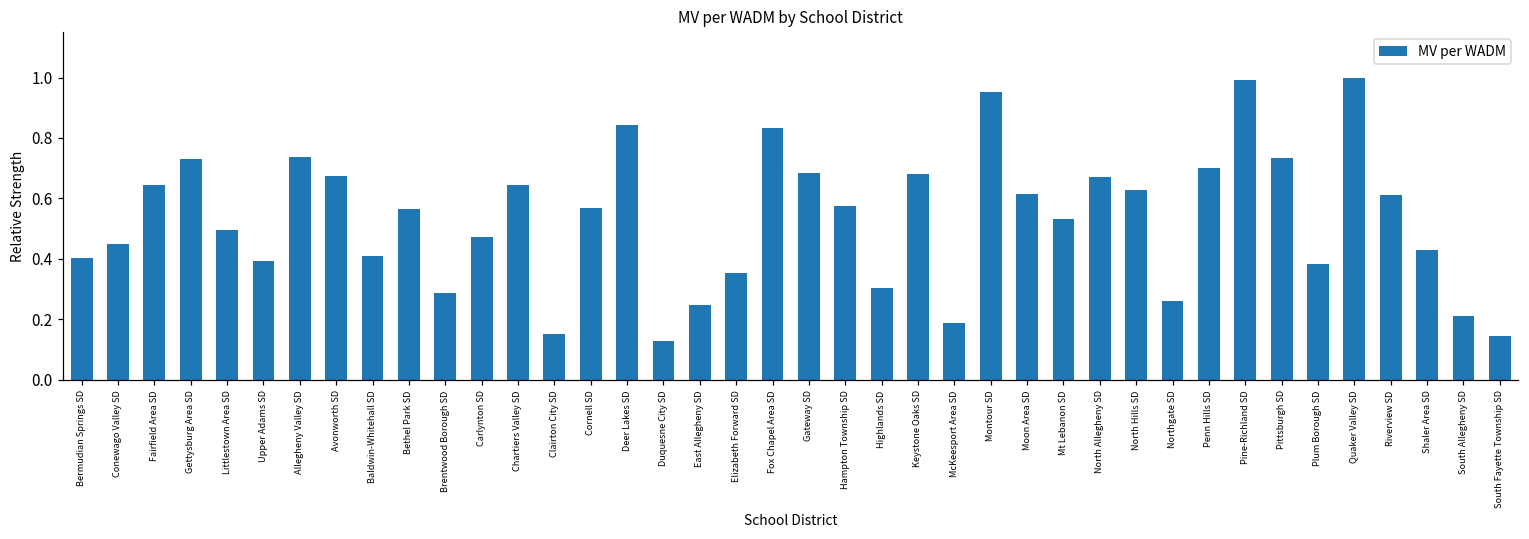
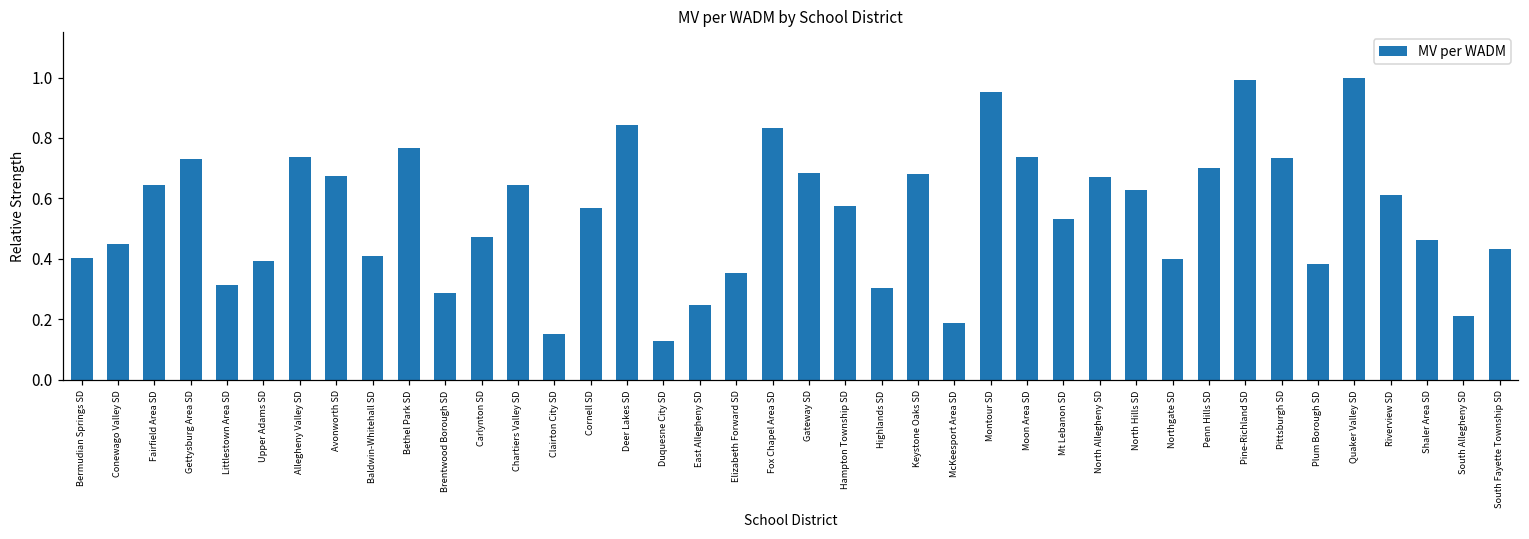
Littlestown Area SD: 0.50 -> 0.31
Bethel Park SD: 0.56 -> 0.77
Moon Area SD: 0.62 -> 0.74
Northgate SD: 0.26 -> 0.40
Shaler Area SD: 0.43 -> 0.46
South Fayette Township SD: 0.14 -> 0.43
